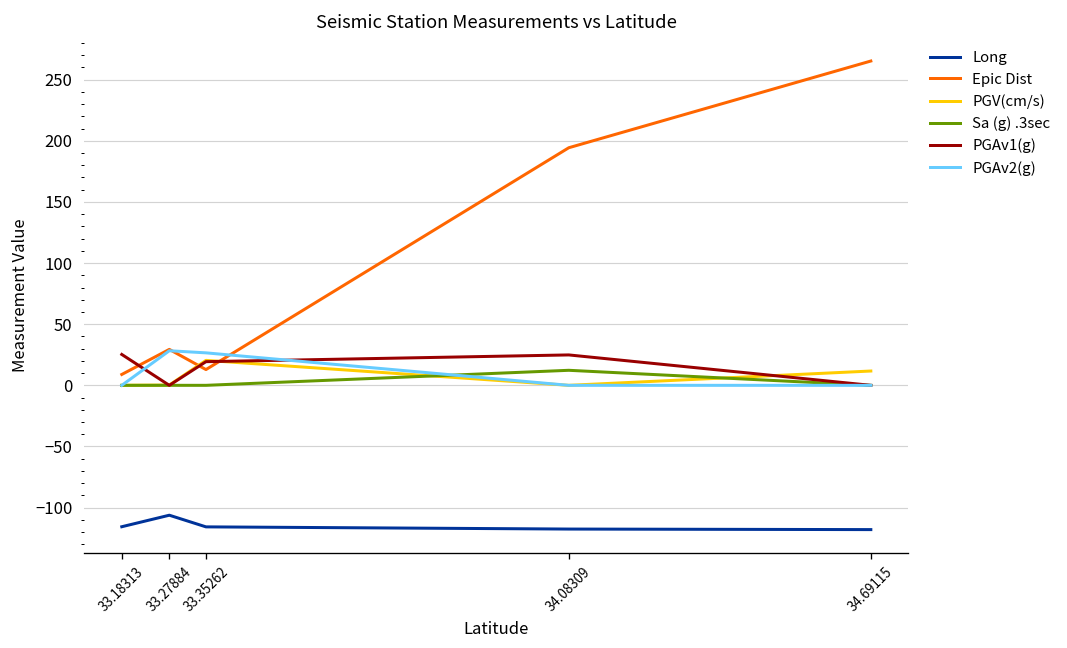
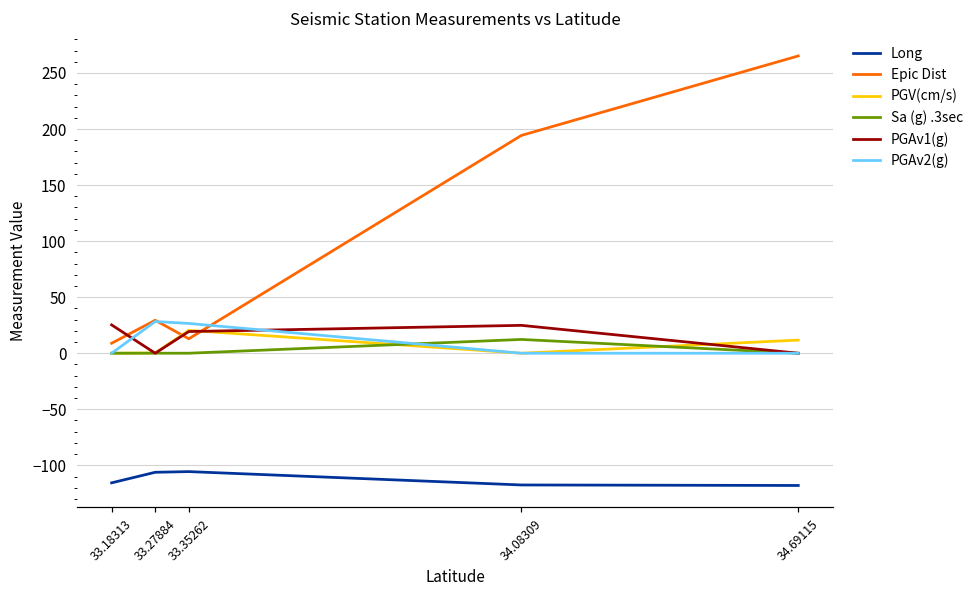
Long, 33.35262: -116 -> -106
